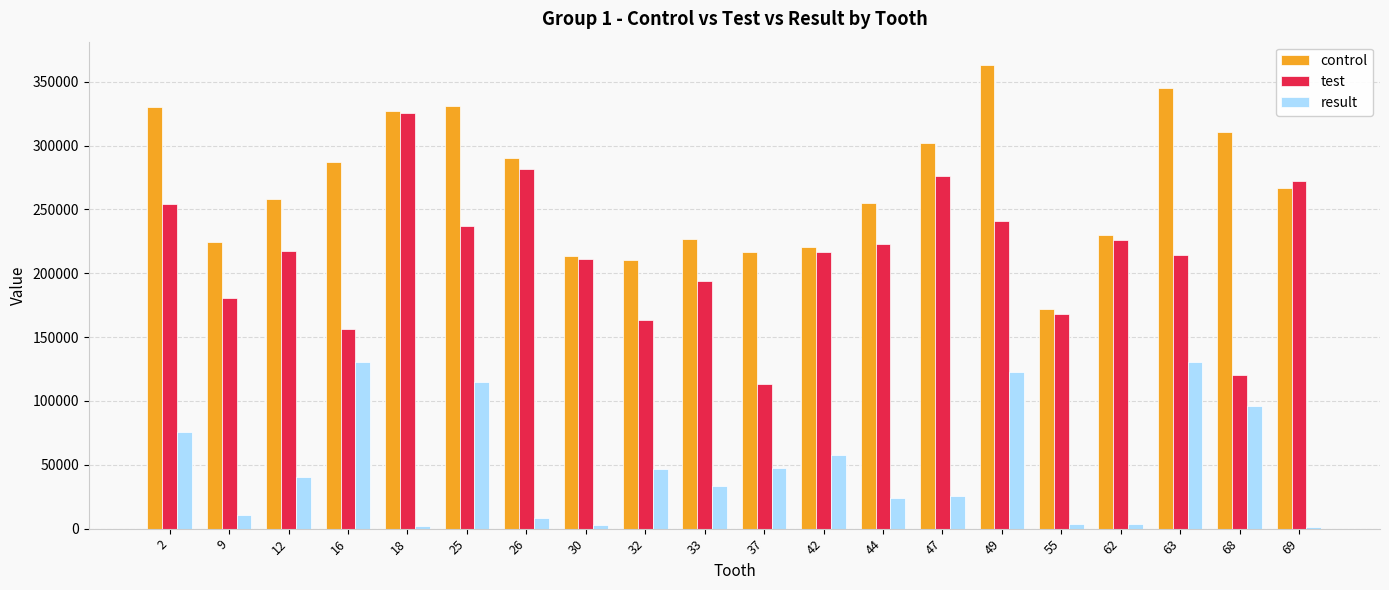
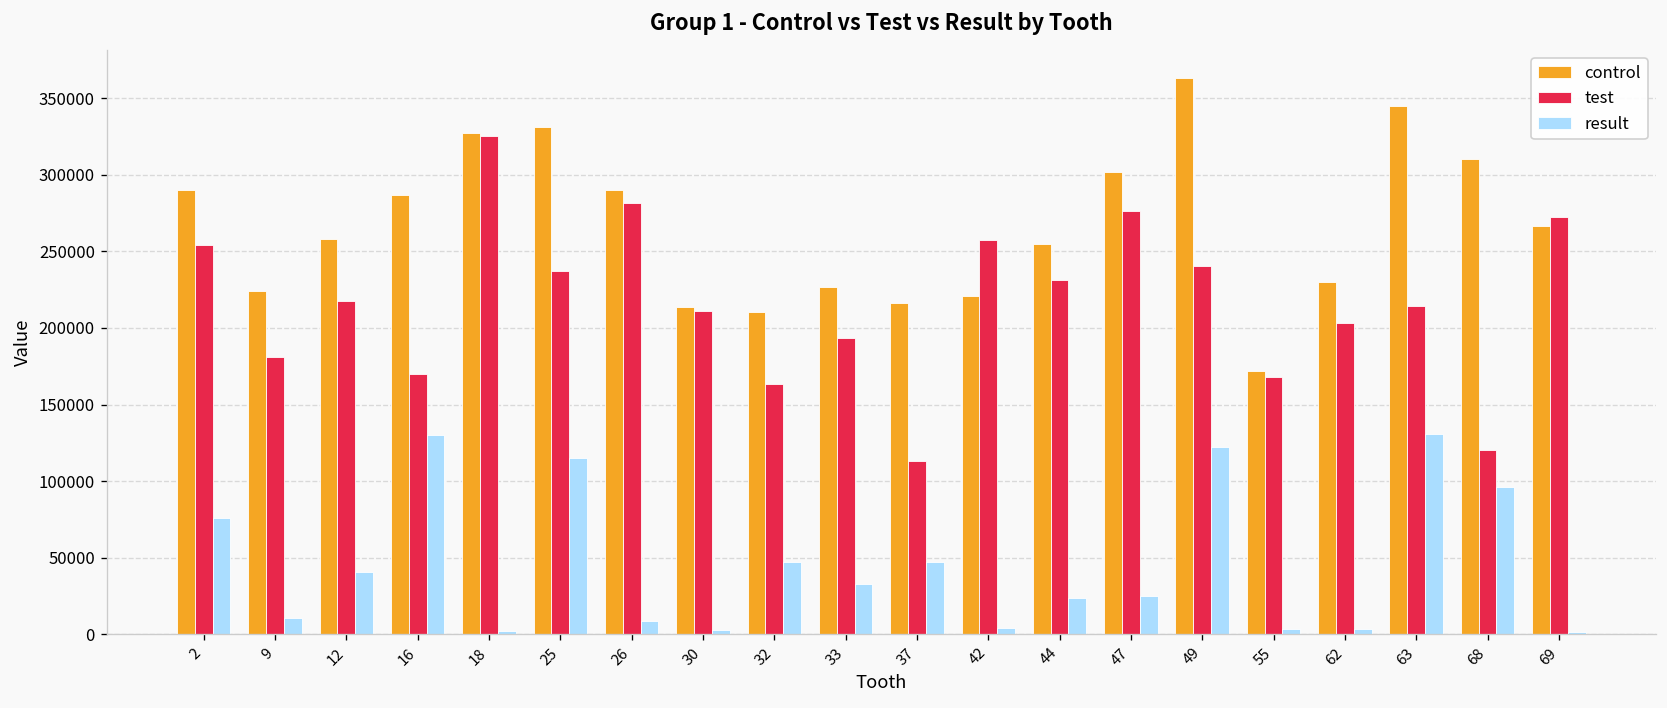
control, 2: 330000 -> 290000
test, 16: 156000 -> 170000
test, 42: 217000 -> 257000
result, 42: 57000 -> 4000
test, 44: 223000 -> 231000
test, 62: 226000 -> 203000
